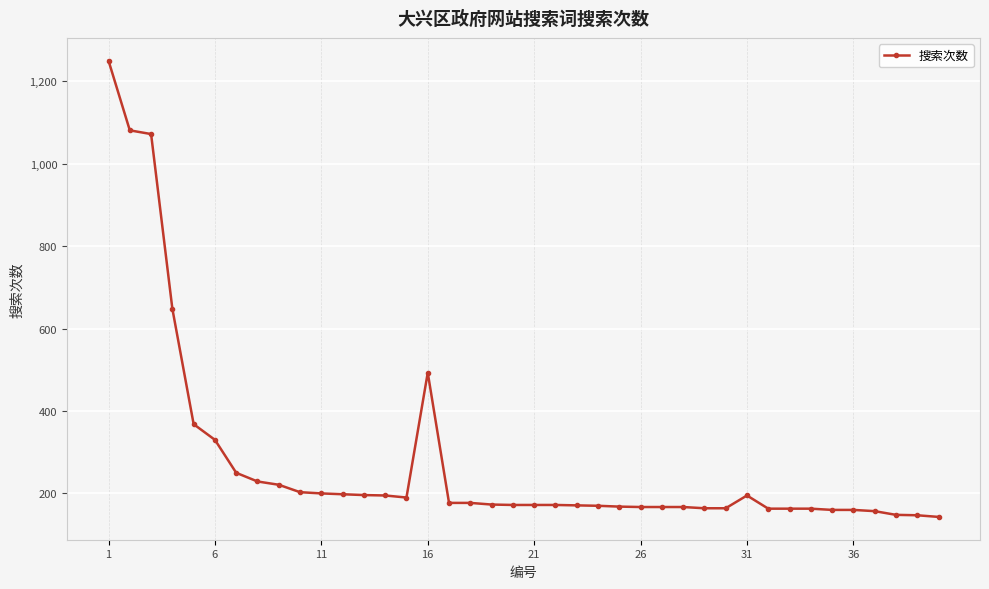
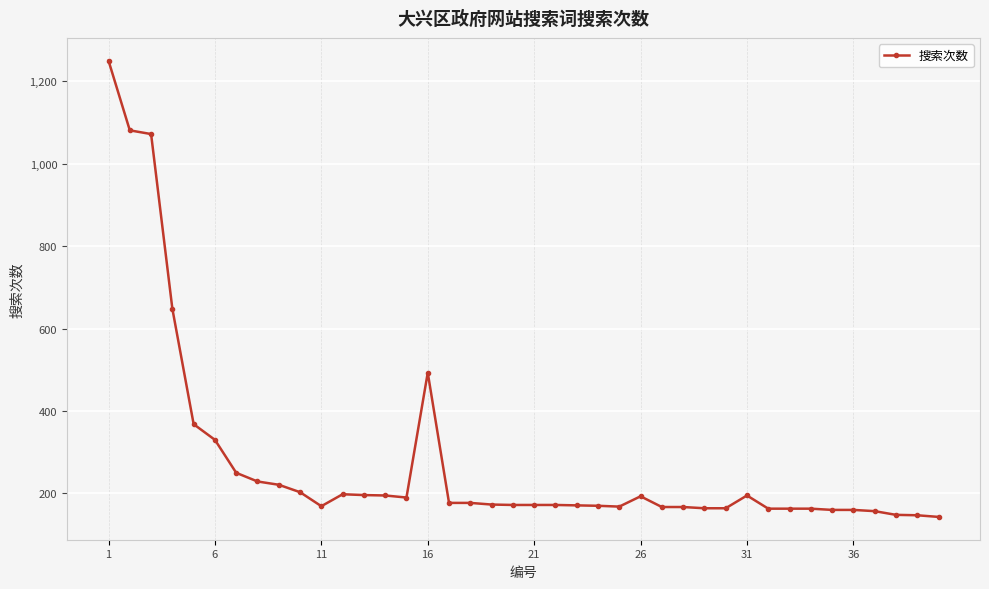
11: 200 -> 170
26: 170 -> 190
